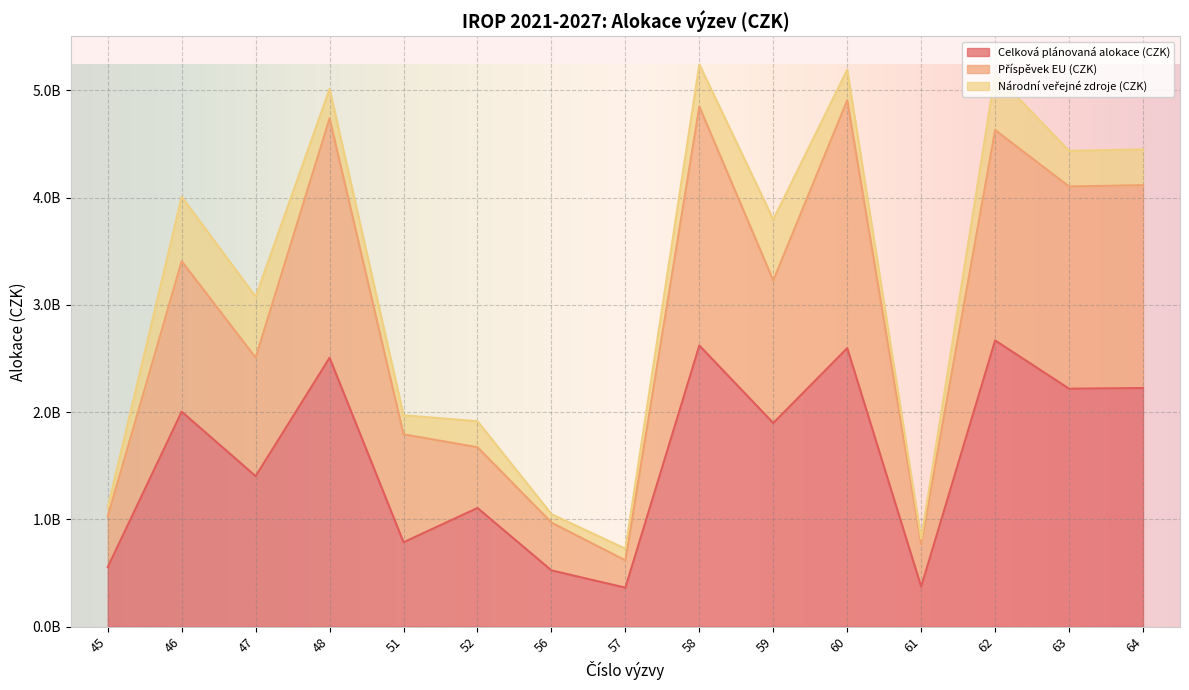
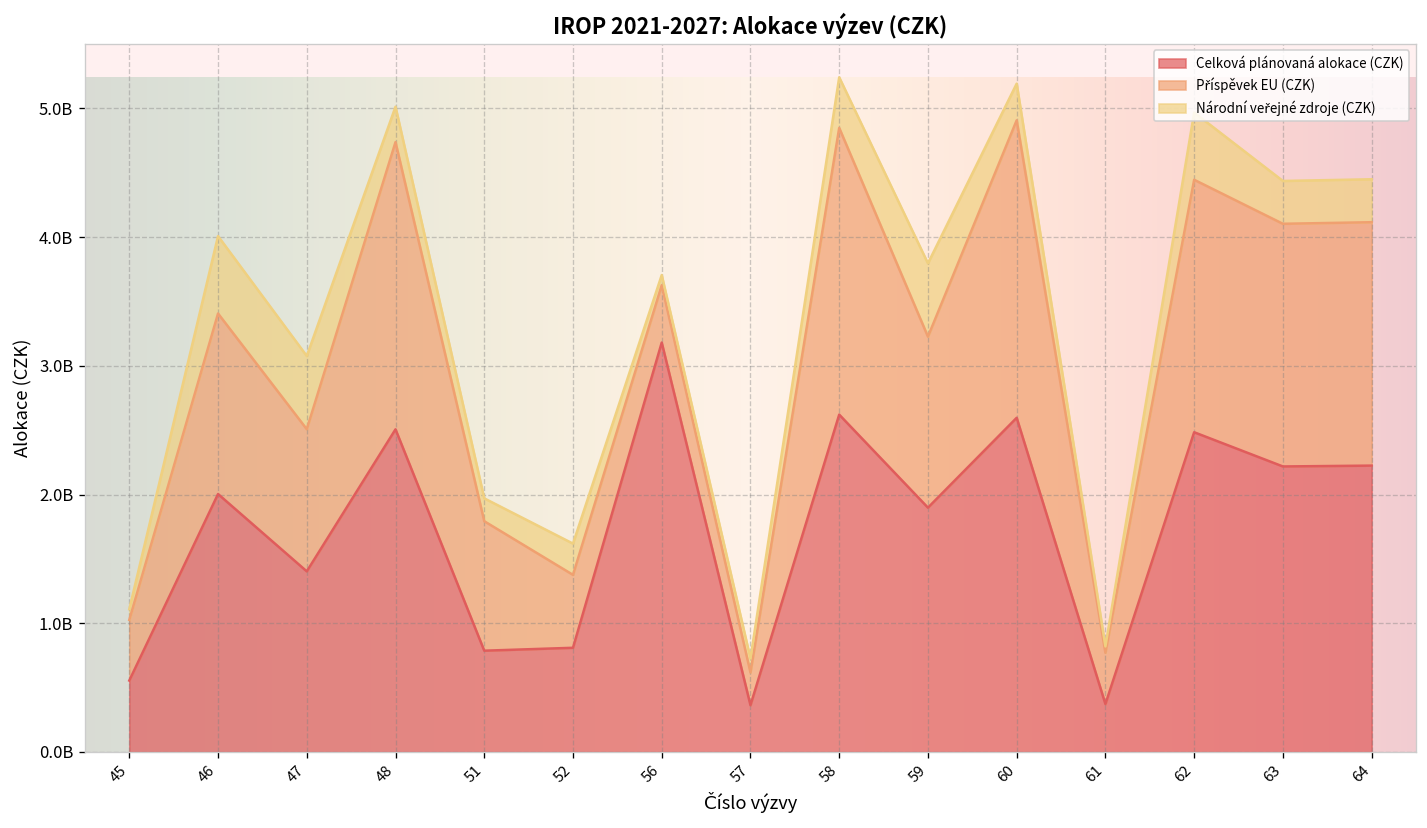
Celková plánovaná alokace (CZK), 52: 1110000000 -> 810000000
Celková plánovaná alokace (CZK), 56: 520000000 -> 3180000000
Celková plánovaná alokace (CZK), 62: 2670000000 -> 2480000000
